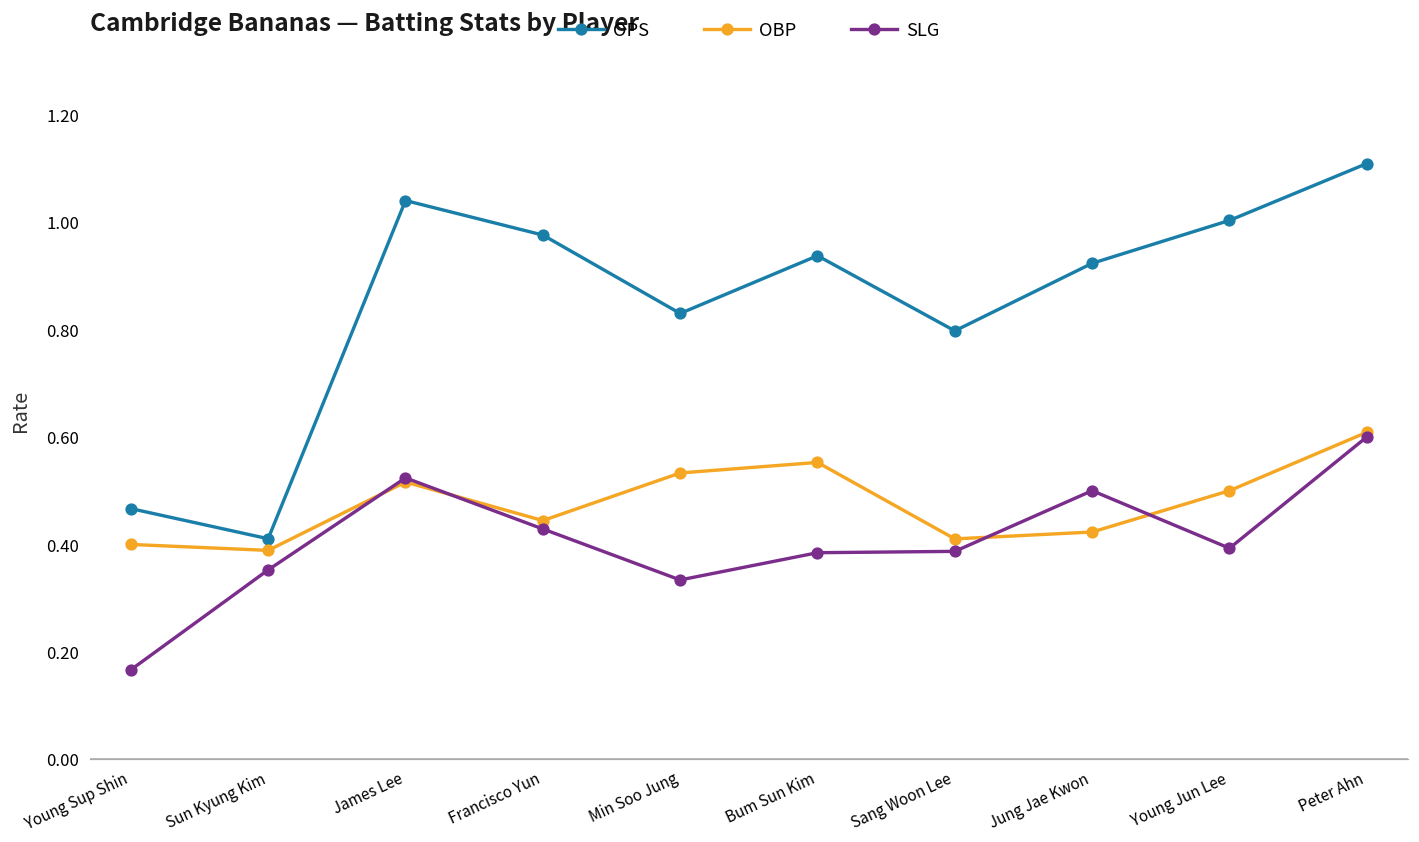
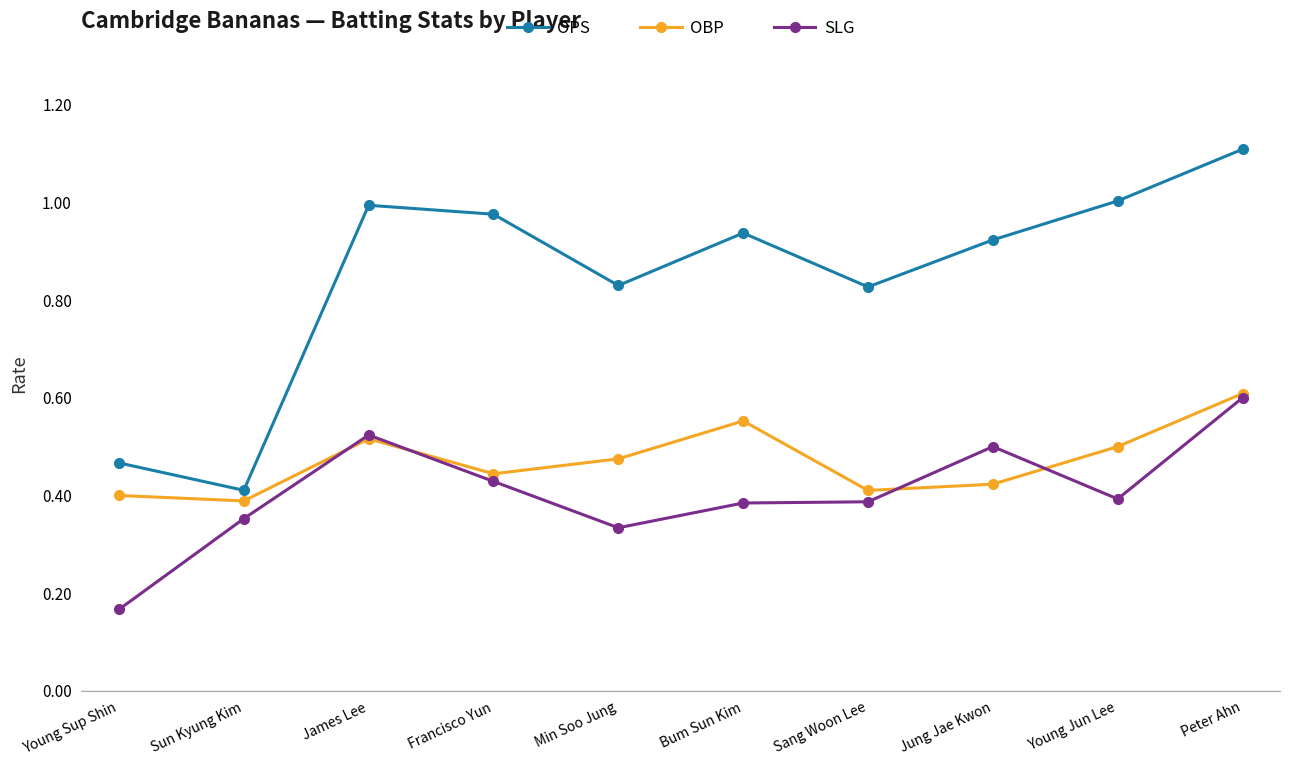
OPS, James Lee: 1.04 -> 0.99
OBP, Min Soo Jung: 0.53 -> 0.48
OPS, Sang Woon Lee: 0.80 -> 0.83
